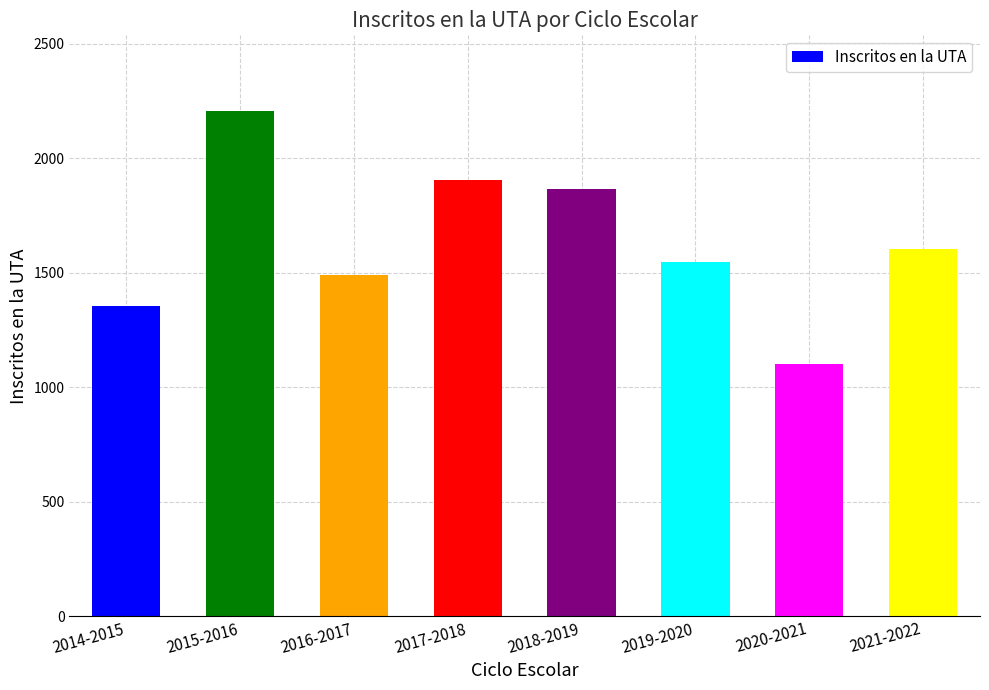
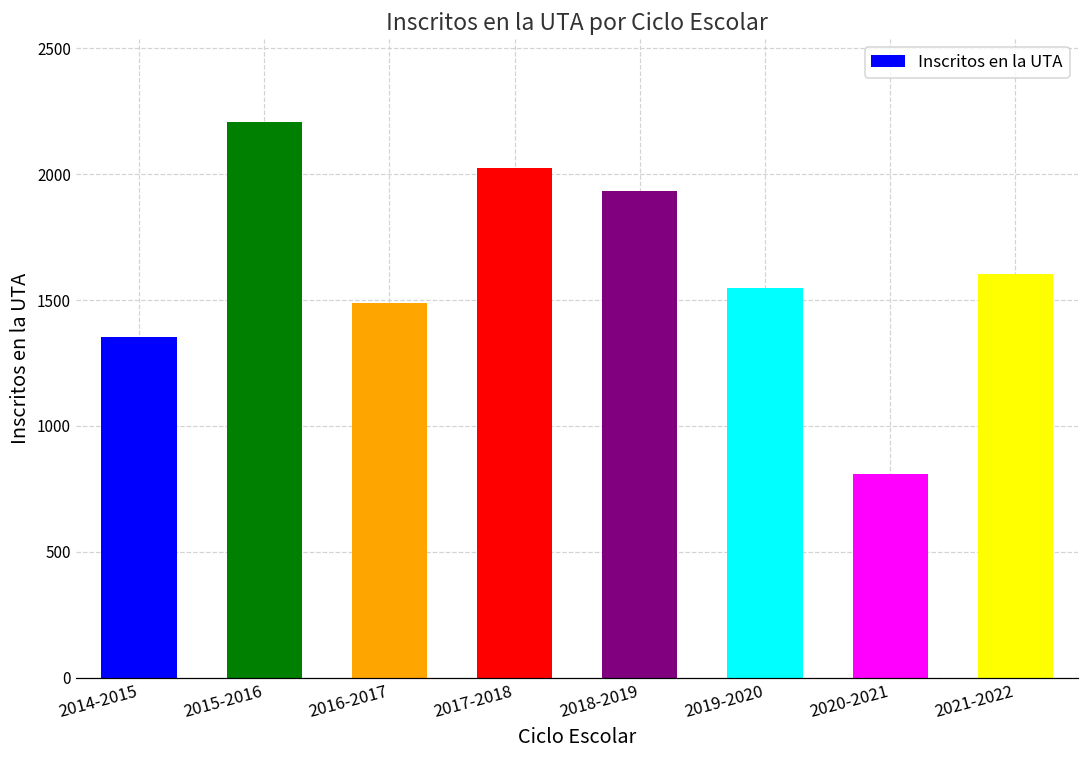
2017-2018: 1910 -> 2030
2018-2019: 1870 -> 1930
2020-2021: 1100 -> 810
